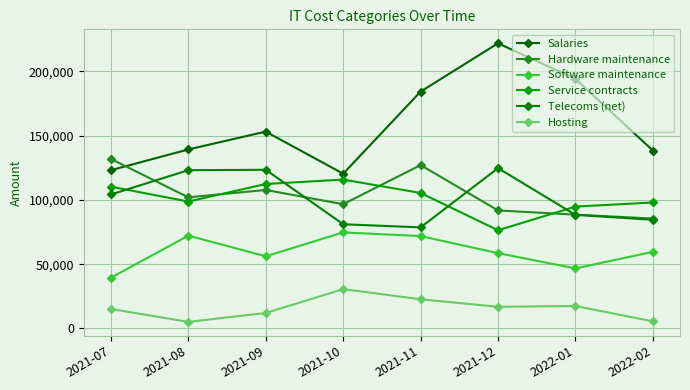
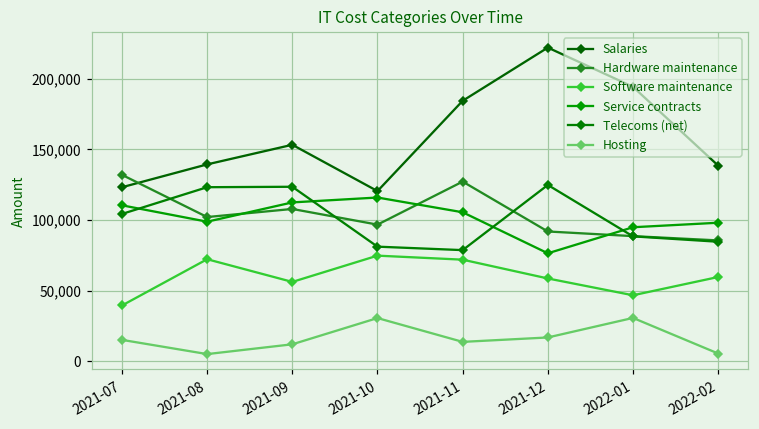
Hosting, 2021-11: 23,000 -> 14,000
Hosting, 2022-01: 17,000 -> 31,000
